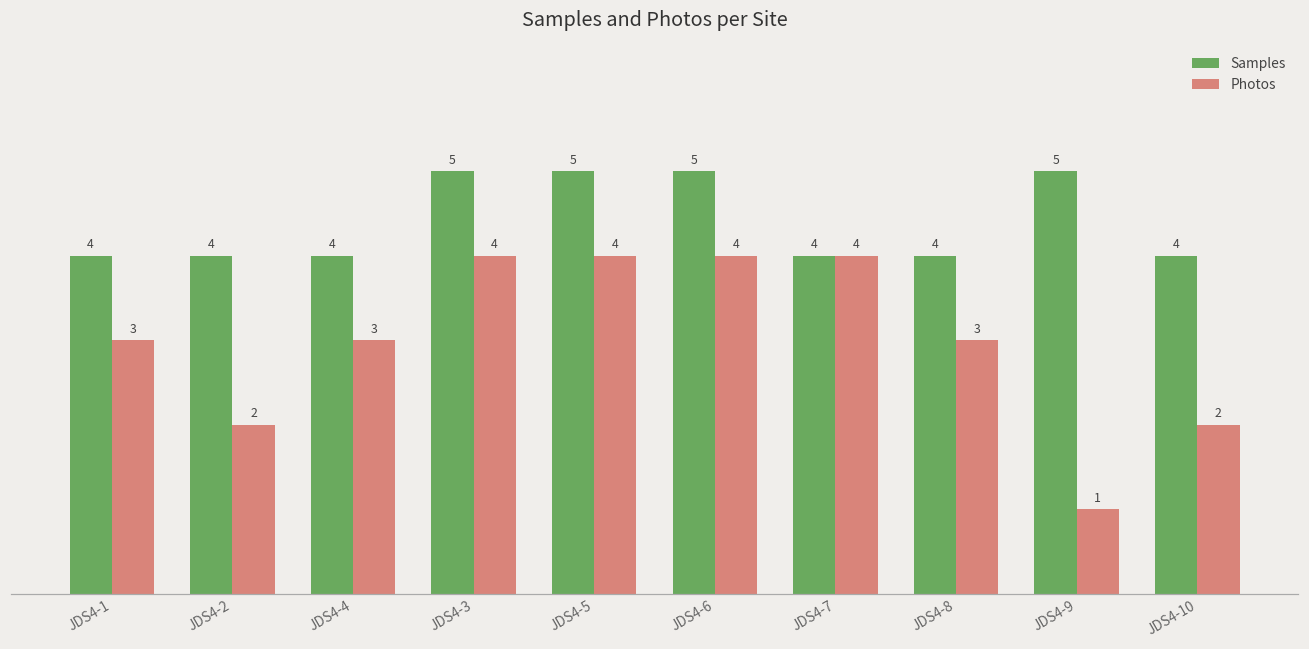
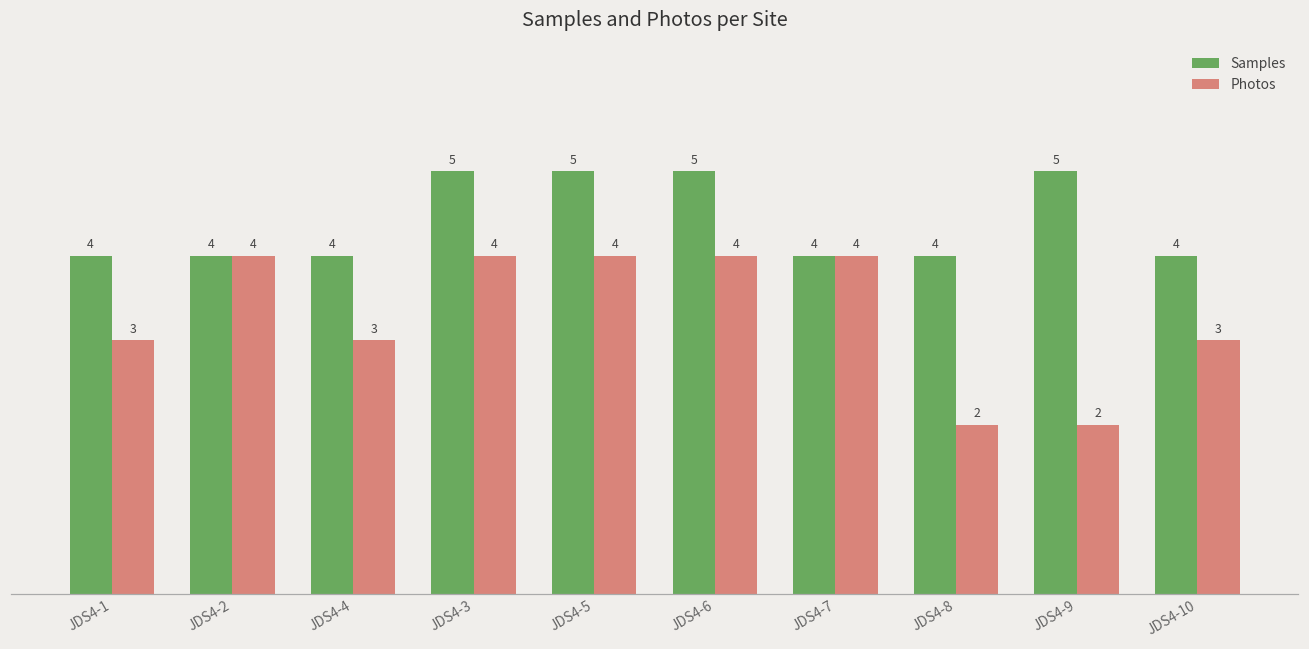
Photos, JDS4-2: 2 -> 4
Photos, JDS4-8: 3 -> 2
Photos, JDS4-9: 1 -> 2
Photos, JDS4-10: 2 -> 3
